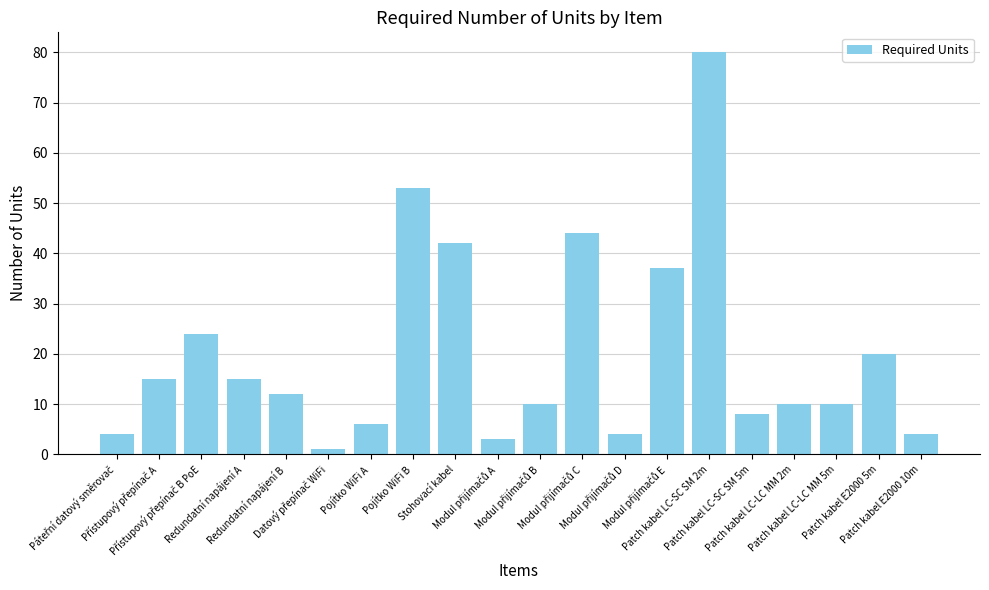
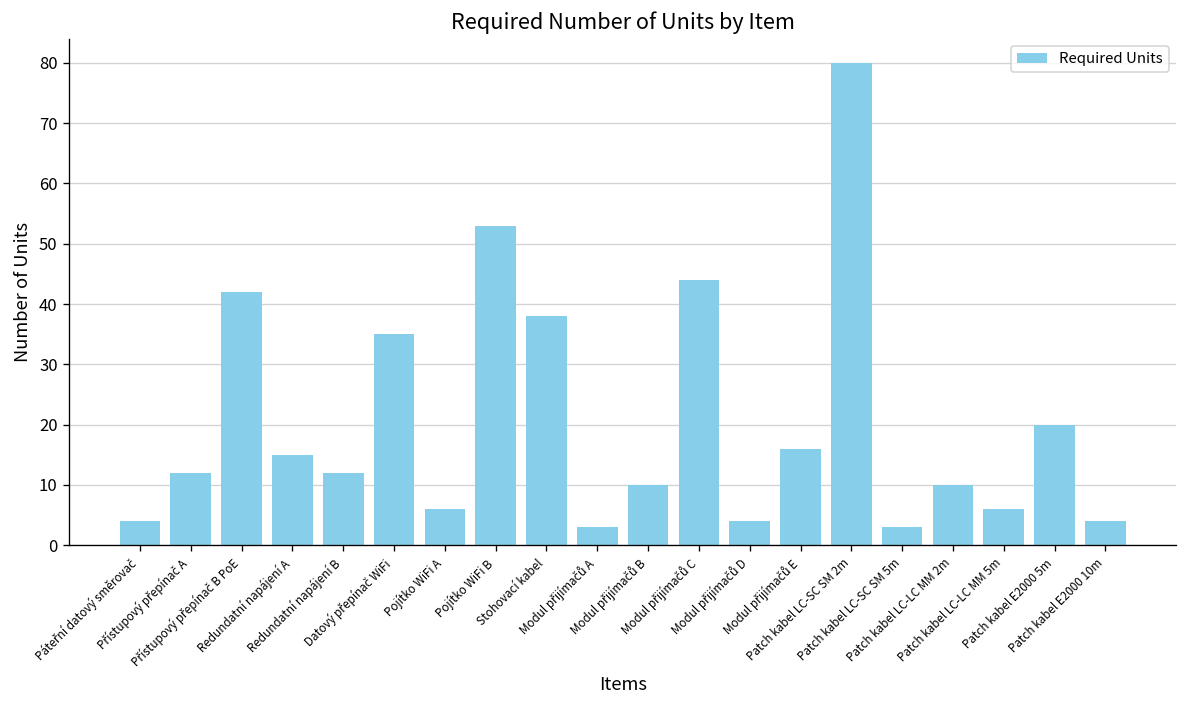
Přístupový přepínač A: 15 -> 12
Přístupový přepínač B PoE: 24 -> 42
Datový přepínač WiFi: 1 -> 35
Stohovací kabel: 42 -> 38
Modul přijímačů E: 37 -> 16
Patch kabel LC-SC SM 5m: 8 -> 3
Patch kabel LC-LC MM 5m: 10 -> 6
